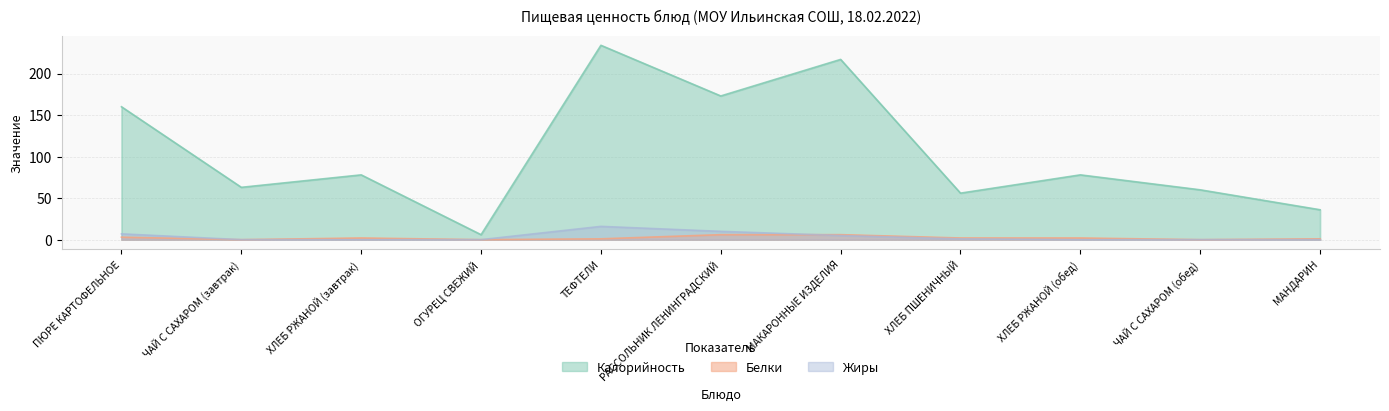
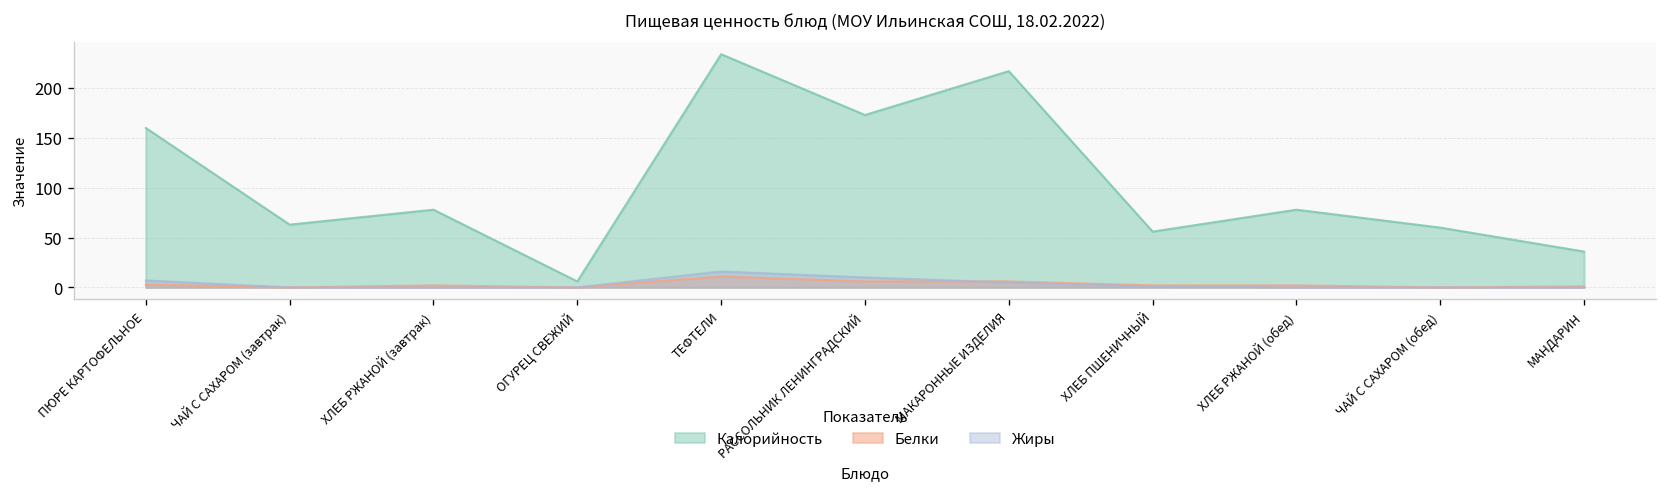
Белки, ТЕФТЕЛИ: 0 -> 10
